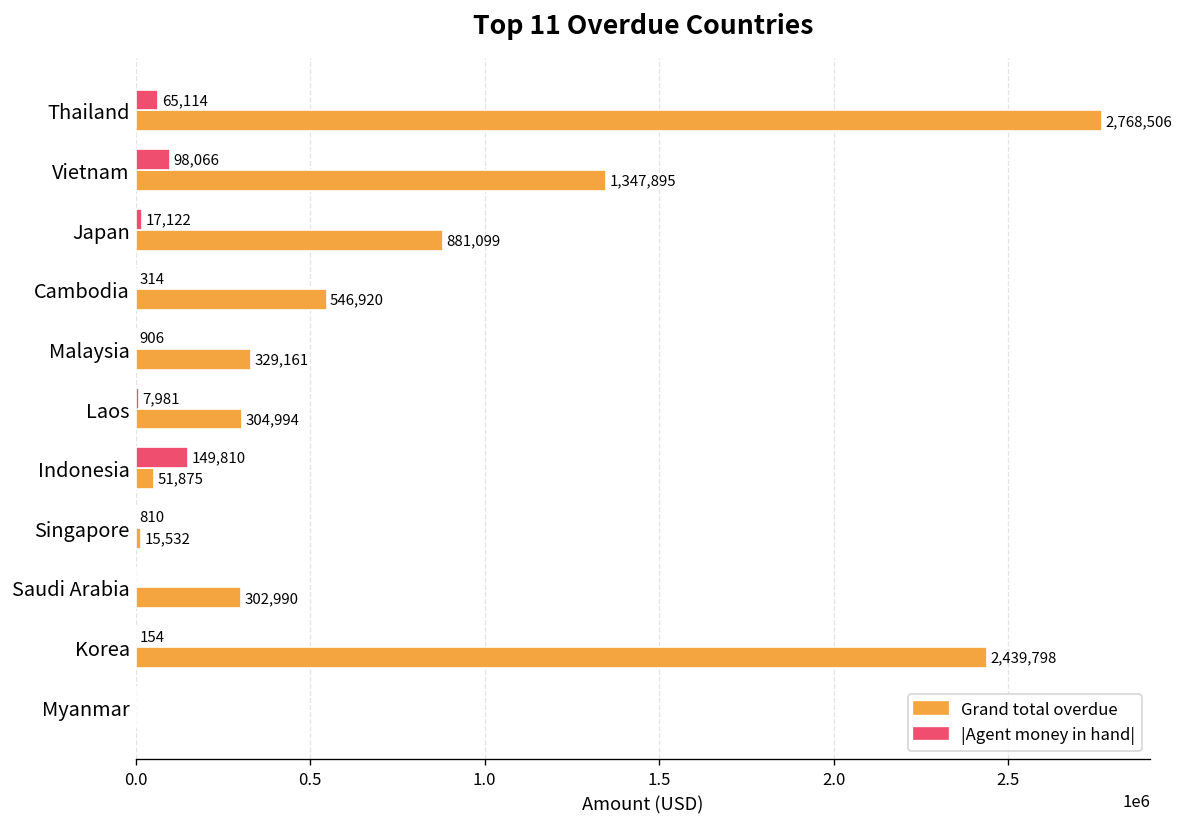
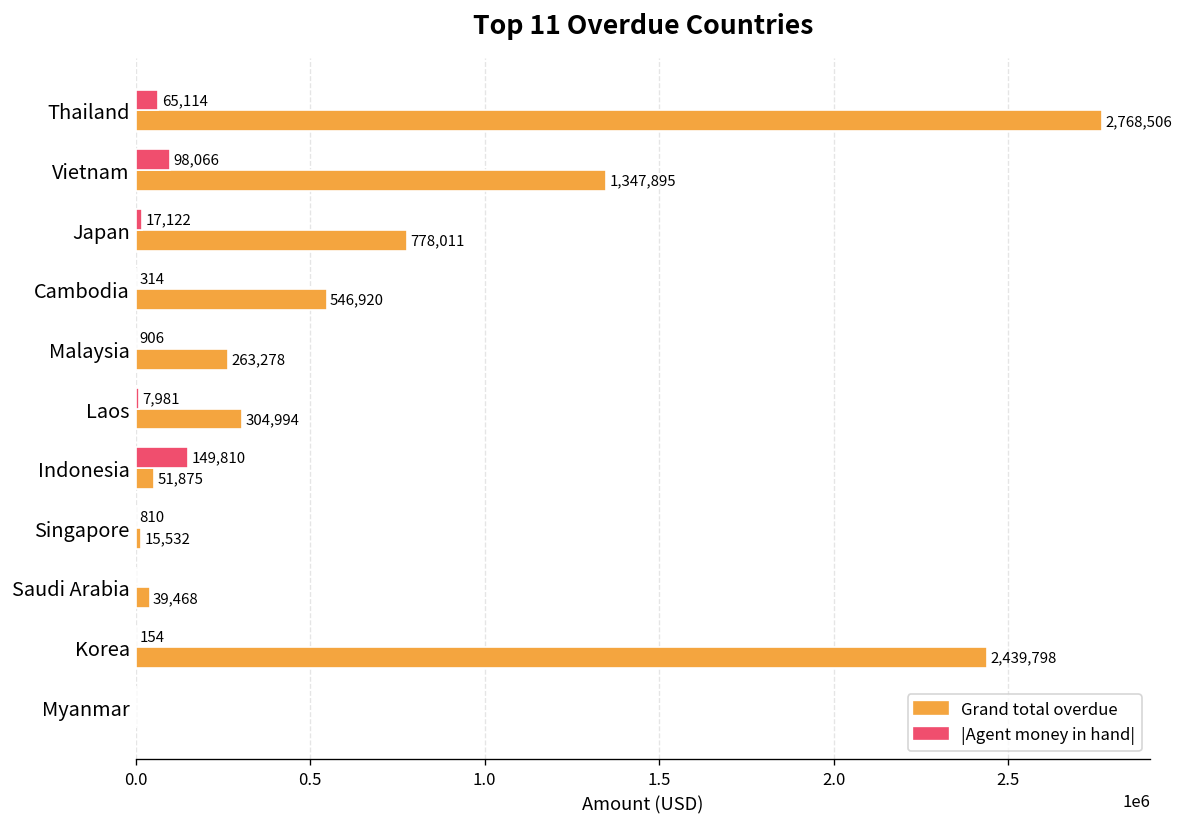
Grand total overdue, Japan: 881,099 -> 778,011
Grand total overdue, Malaysia: 329,161 -> 263,278
Grand total overdue, Saudi Arabia: 302,990 -> 39,468
